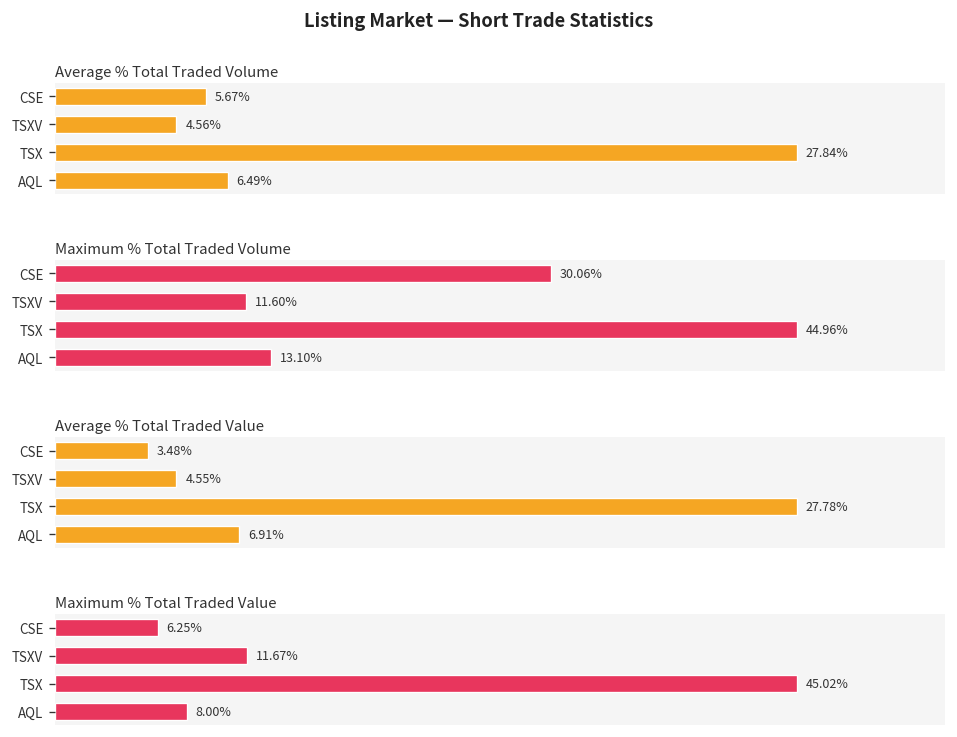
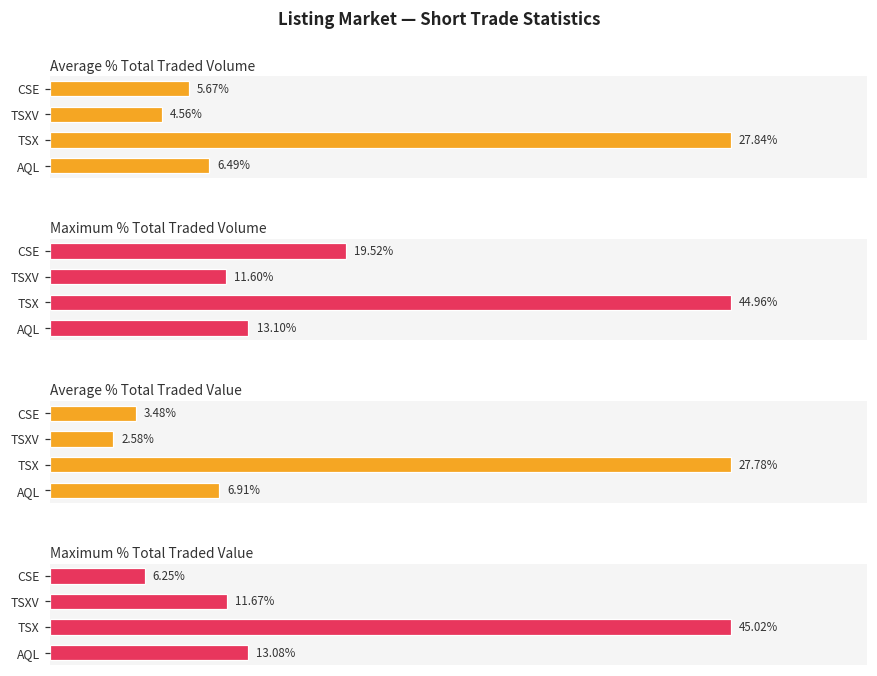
Maximum % Total Traded Volume, CSE: 30.06% -> 19.52%
Average % Total Traded Value, TSXV: 4.55% -> 2.58%
Maximum % Total Traded Value, AQL: 8.00% -> 13.08%
